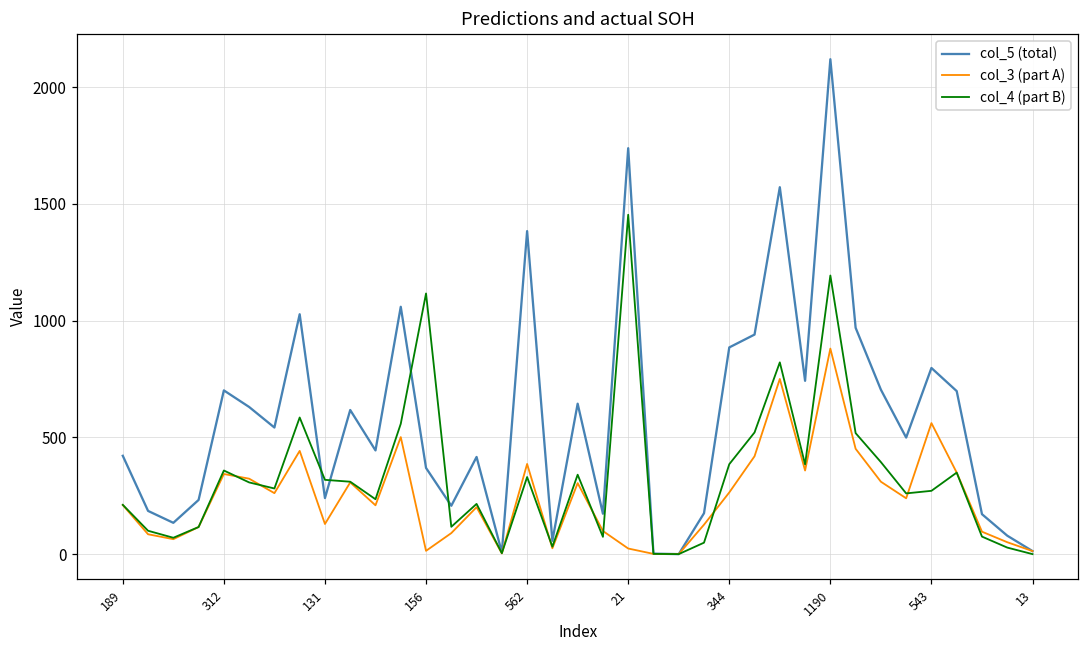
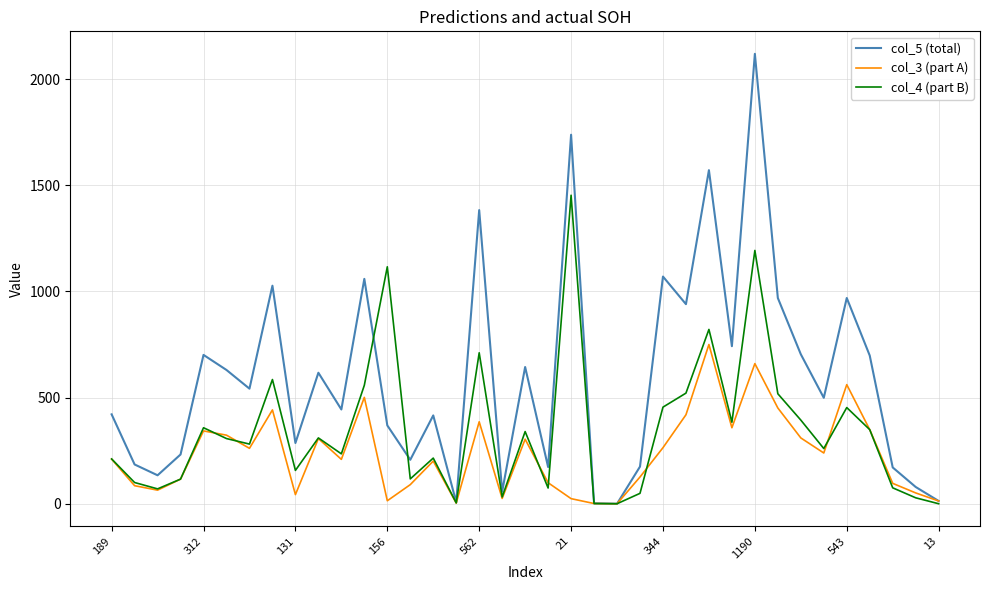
col_5 (total), 131: 240 -> 290
col_3 (part A), 131: 130 -> 40
col_4 (part B), 131: 320 -> 160
col_4 (part B), 562: 330 -> 710
col_5 (total), 344: 890 -> 1070
col_4 (part B), 344: 390 -> 460
col_3 (part A), 1190: 880 -> 660
col_5 (total), 543: 800 -> 970
col_4 (part B), 543: 270 -> 450
